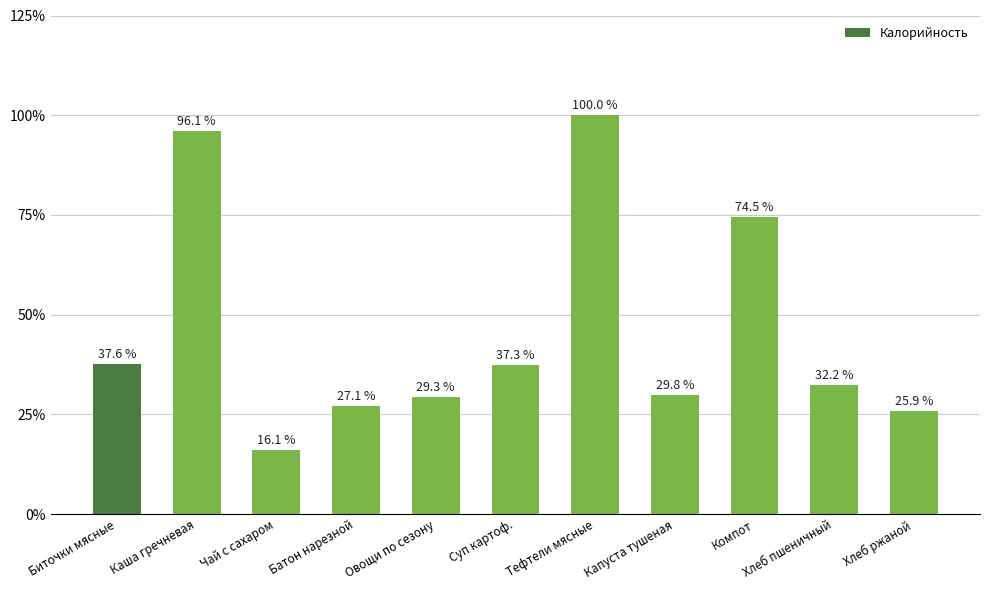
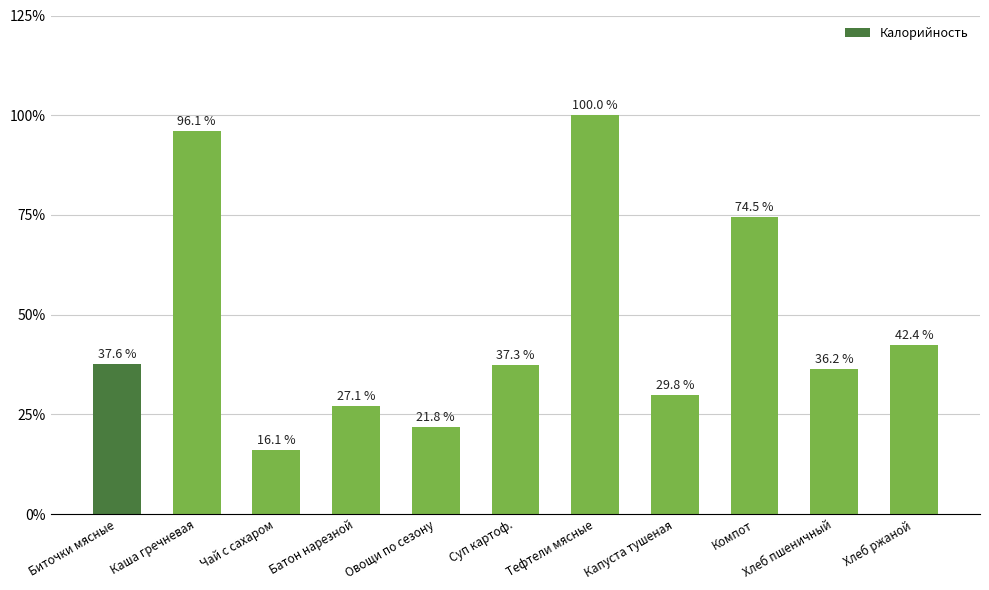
Овощи по сезону: 29.3 % -> 21.8 %
Хлеб пшеничный: 32.2 % -> 36.2 %
Хлеб ржаной: 25.9 % -> 42.4 %
